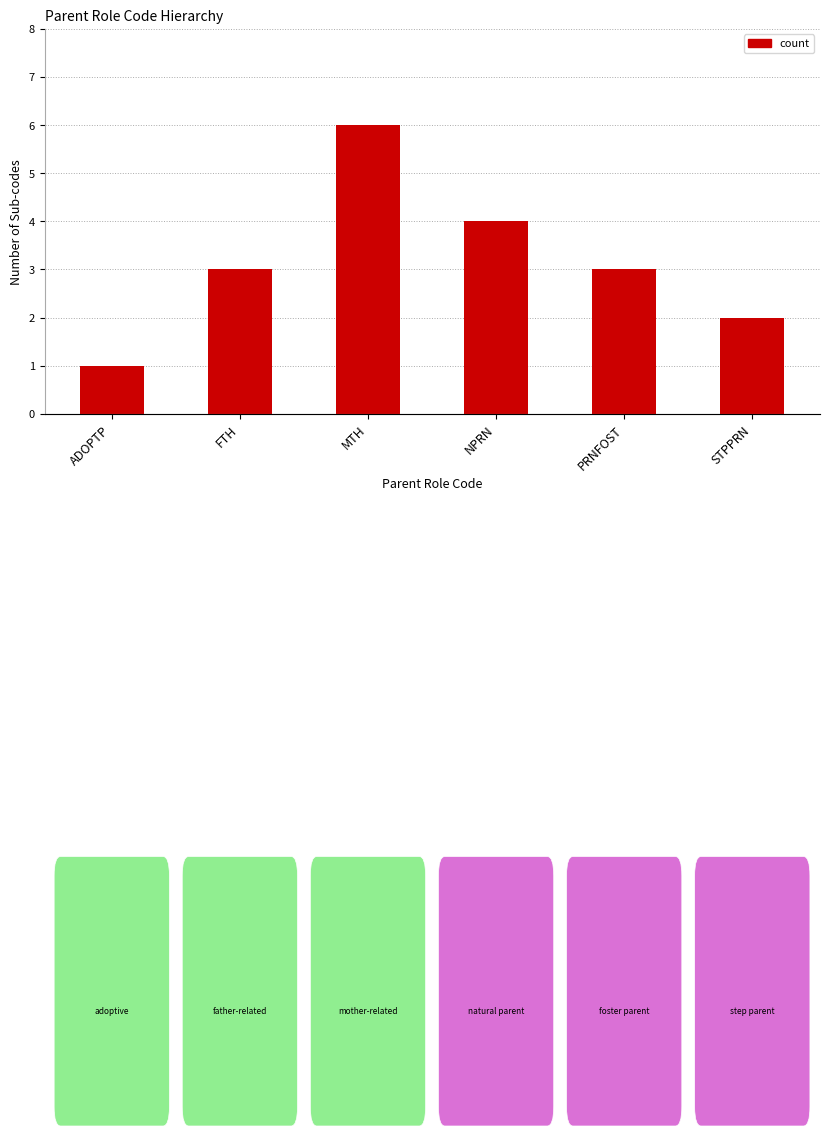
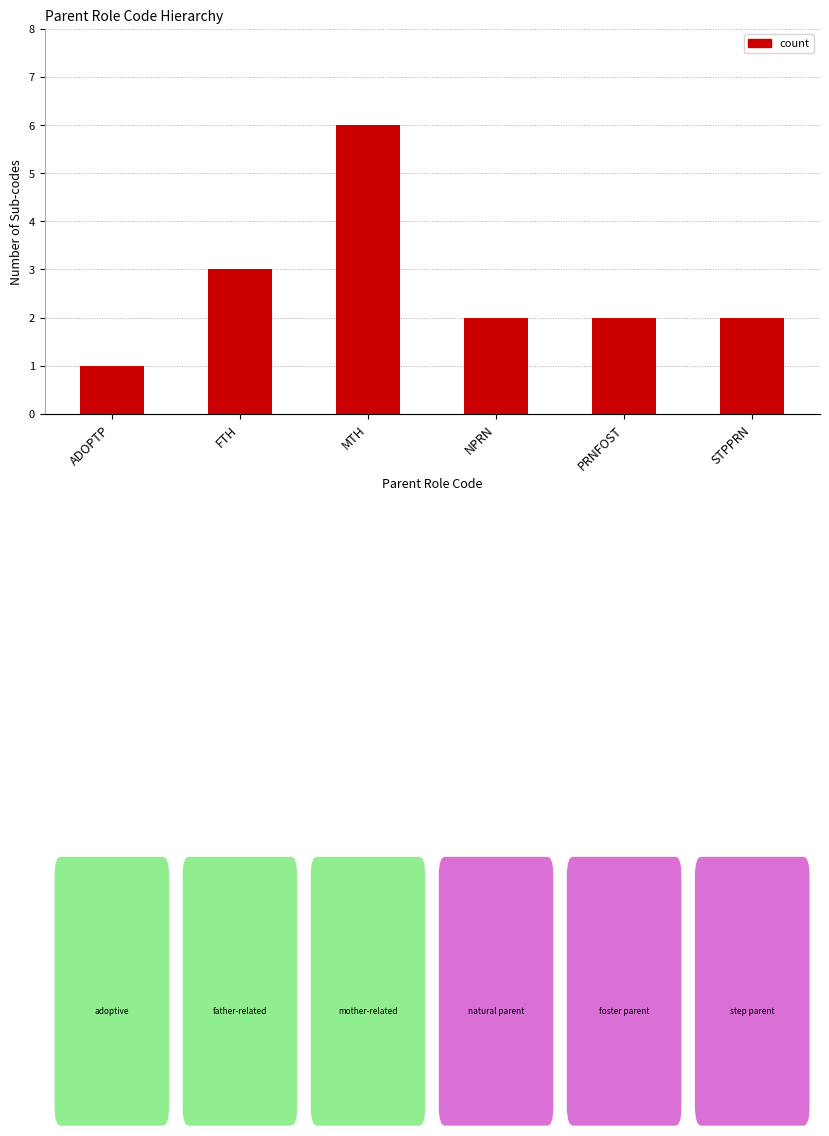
NPRN: 4 -> 2
PRNFOST: 3 -> 2
